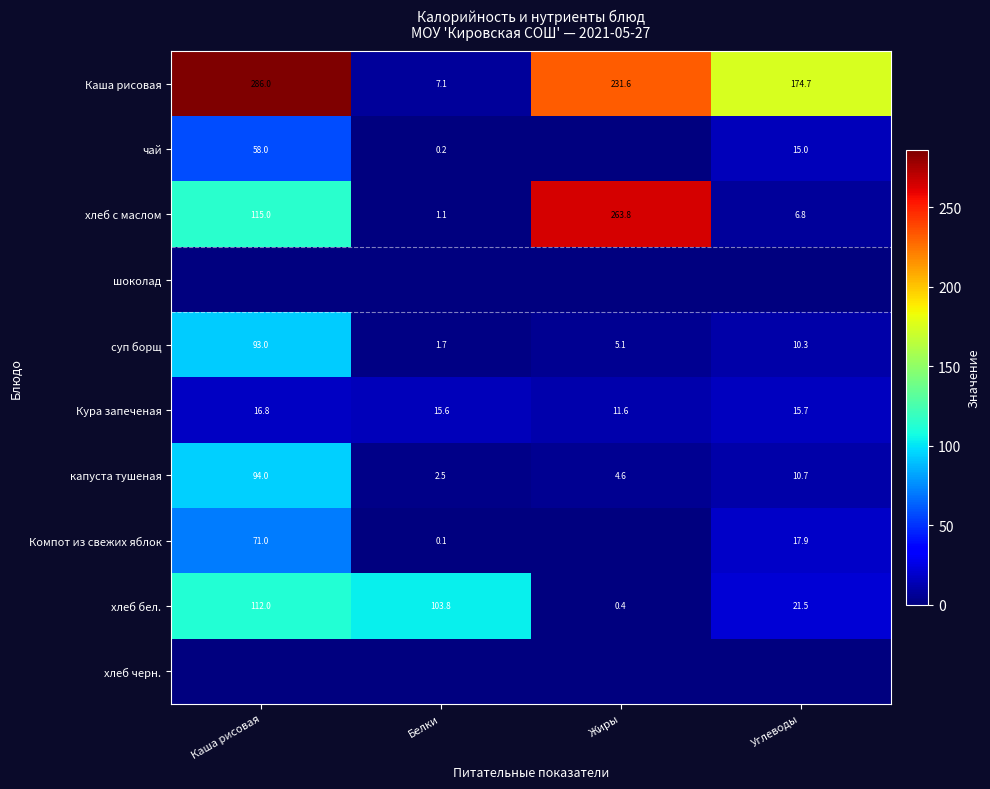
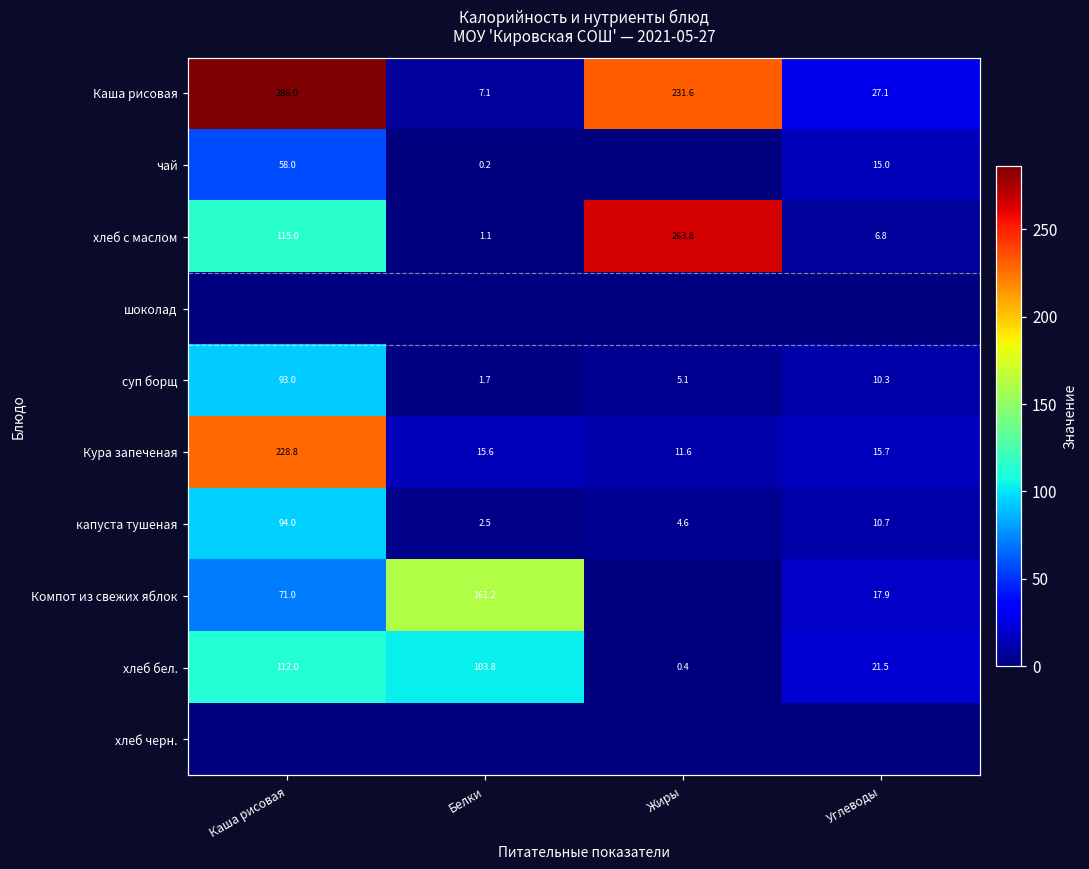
Каша рисовая, Углеводы: 174.7 -> 27.1
Кура запеченая, Каша рисовая: 16.8 -> 228.8
Компот из свежих яблок, Белки: 0.1 -> 161.2
